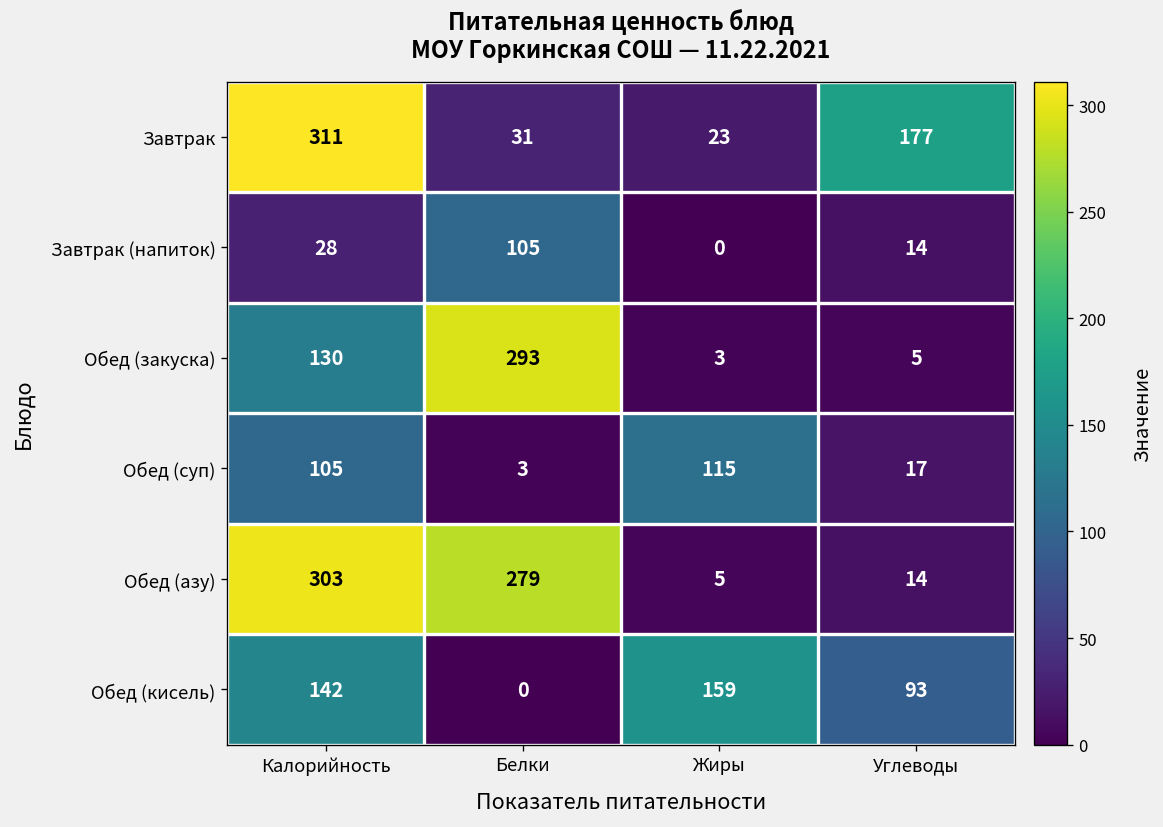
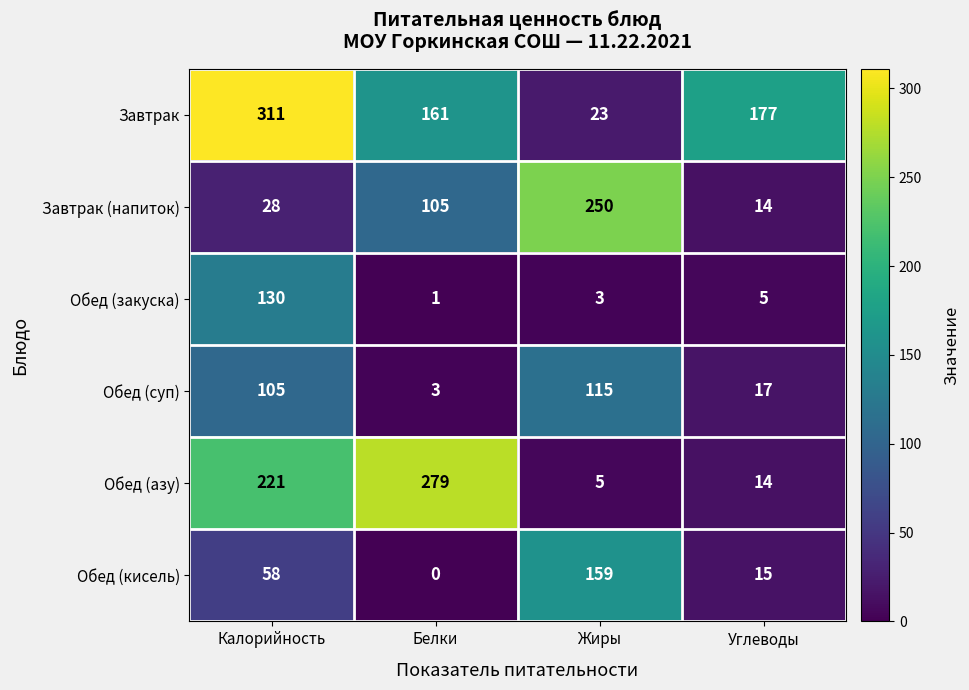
Завтрак, Белки: 31 -> 161
Завтрак (напиток), Жиры: 0 -> 250
Обед (закуска), Белки: 293 -> 1
Обед (азу), Калорийность: 303 -> 221
Обед (кисель), Калорийность: 142 -> 58
Обед (кисель), Углеводы: 93 -> 15
